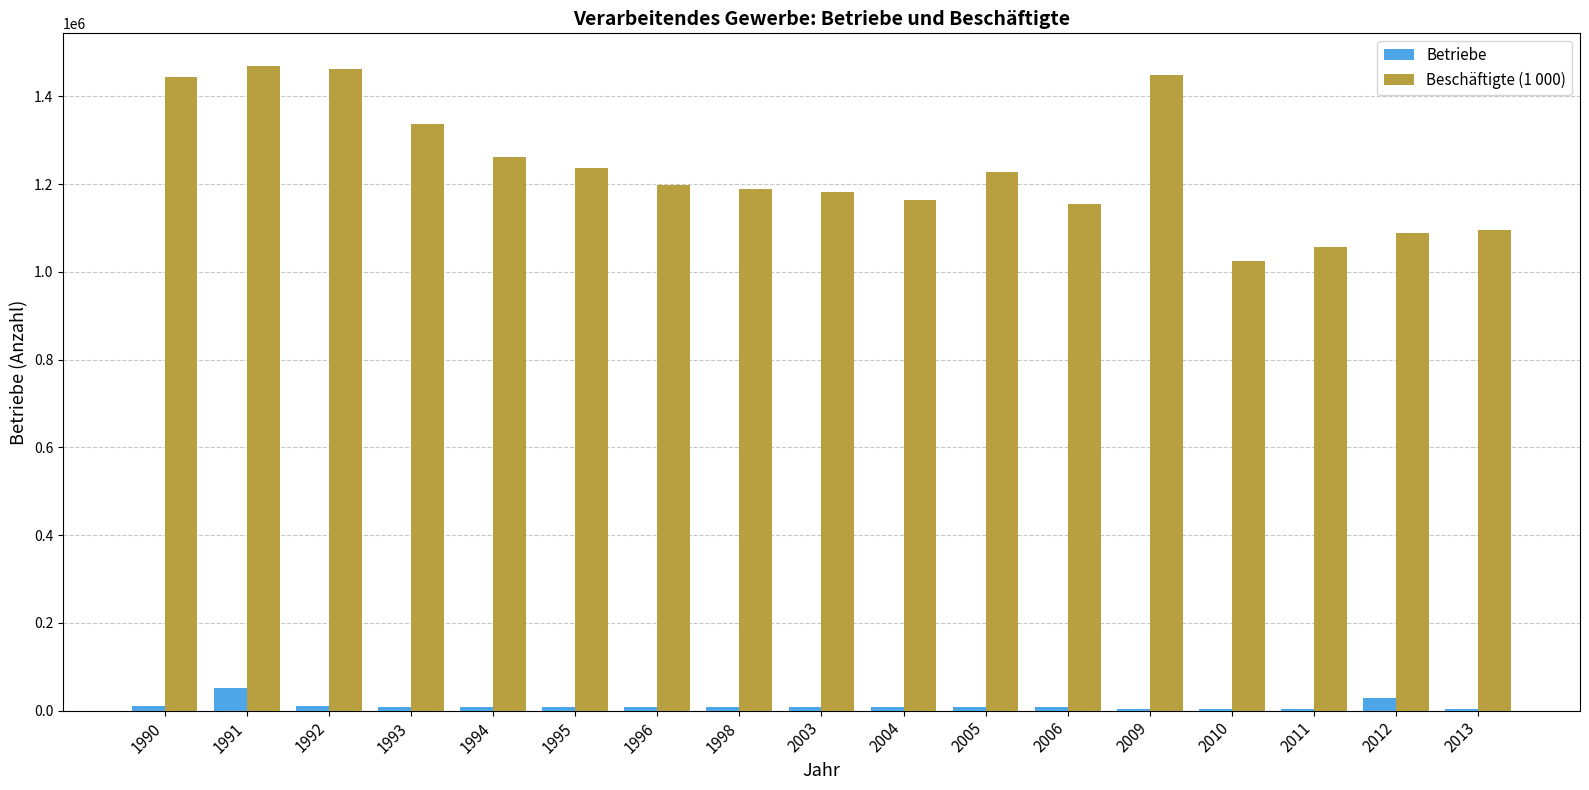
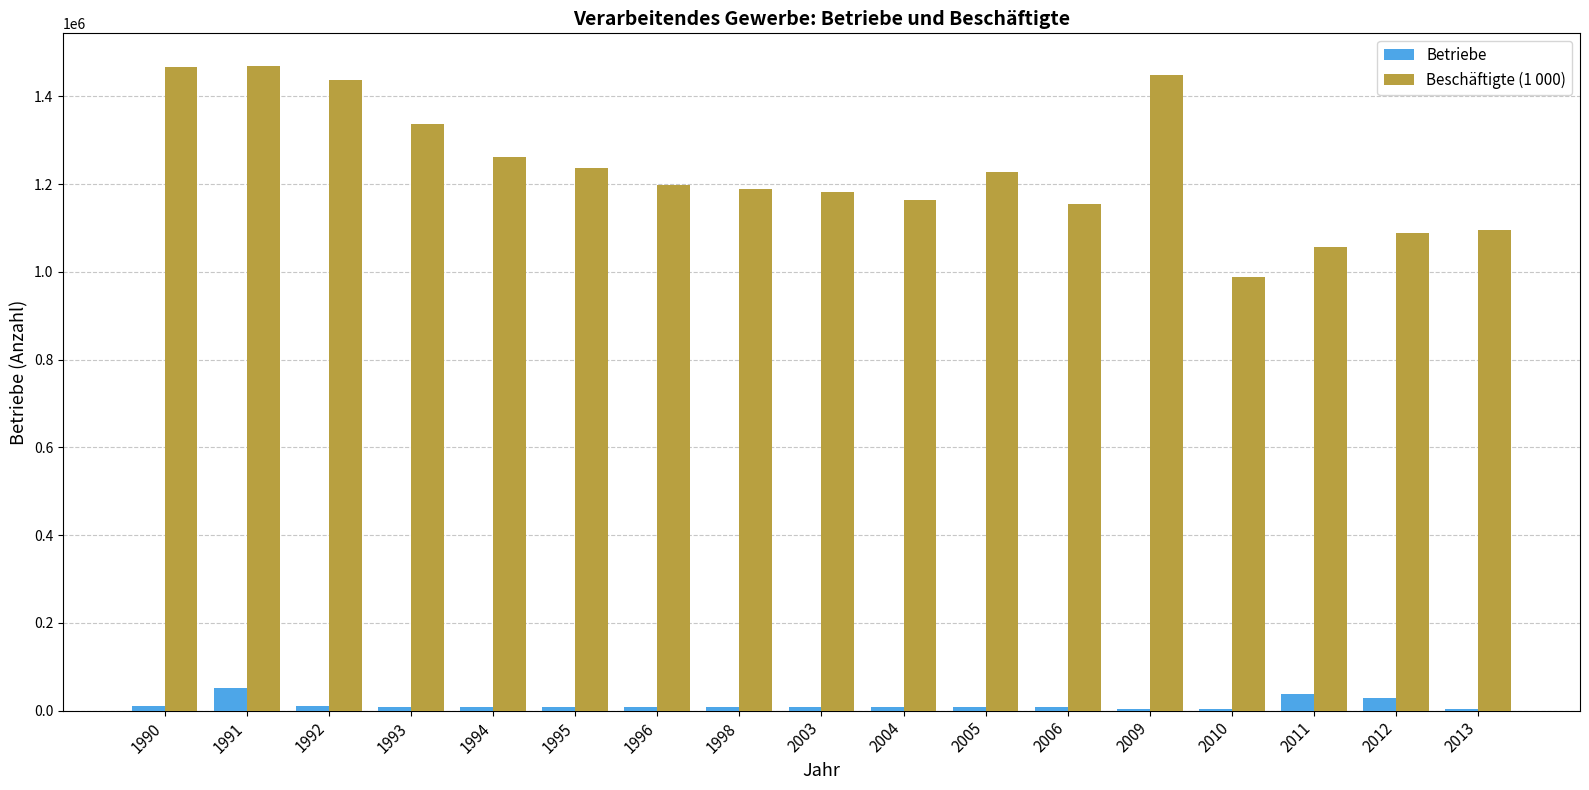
Beschäftigte (1 000), 1990: 1440000 -> 1470000
Beschäftigte (1 000), 1992: 1460000 -> 1440000
Beschäftigte (1 000), 2010: 1030000 -> 990000
Betriebe, 2011: 0 -> 40000
